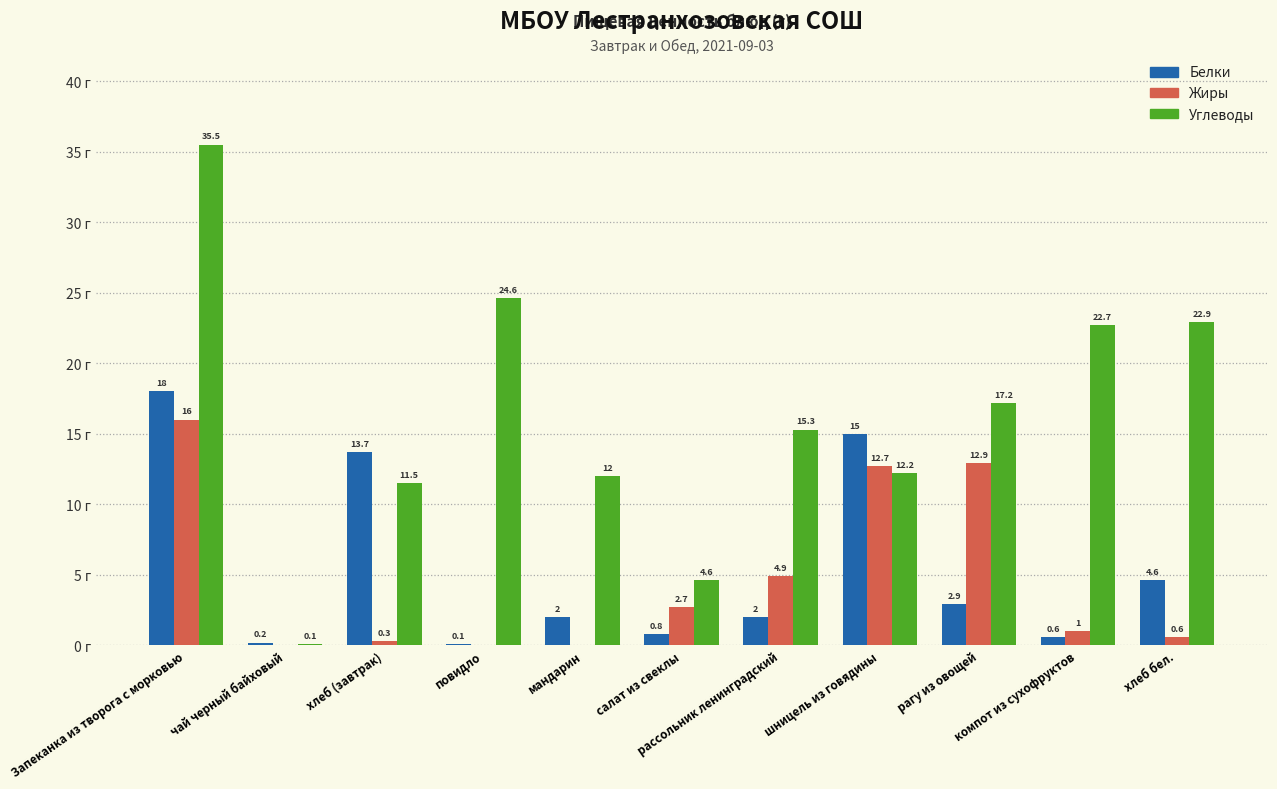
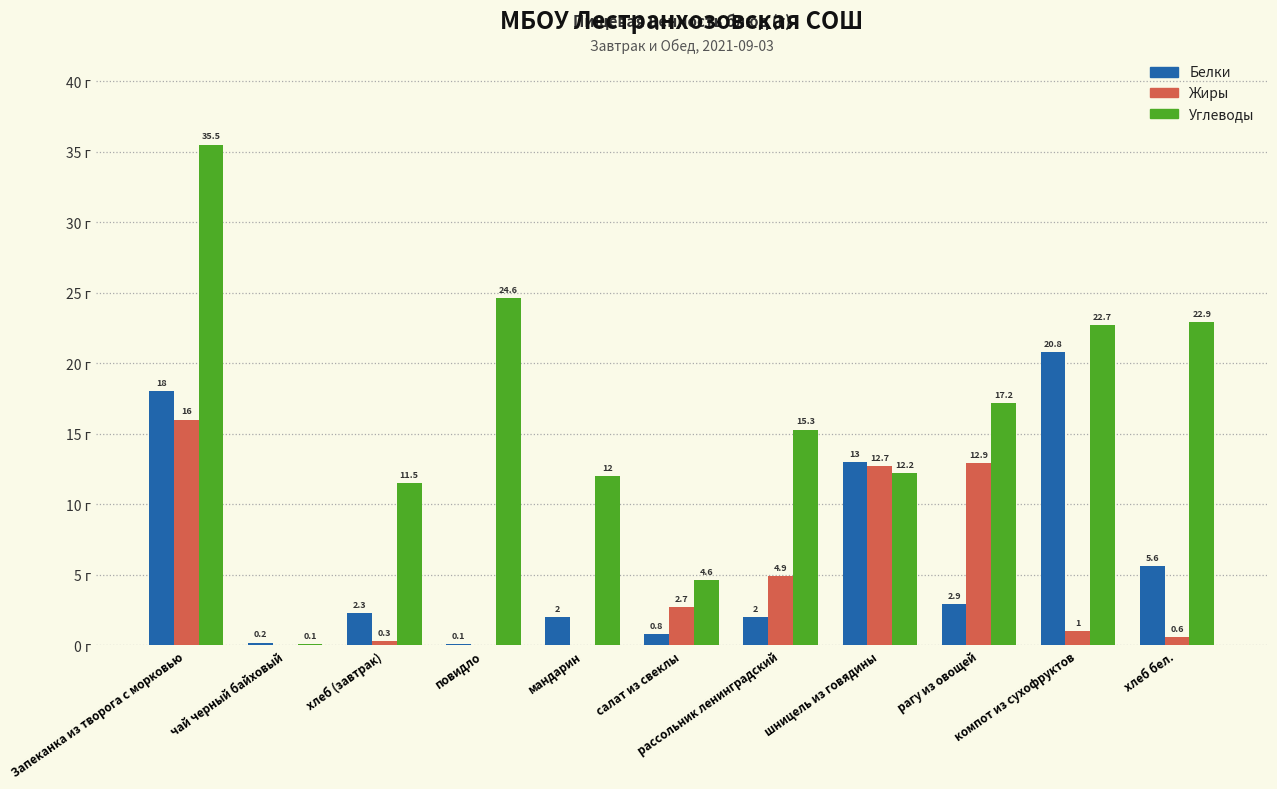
Белки, хлеб (завтрак): 13.7 -> 2.3
Белки, шницель из говядины: 15 -> 13
Белки, компот из сухофруктов: 0.6 -> 20.8
Белки, хлеб бел.: 4.6 -> 5.6
